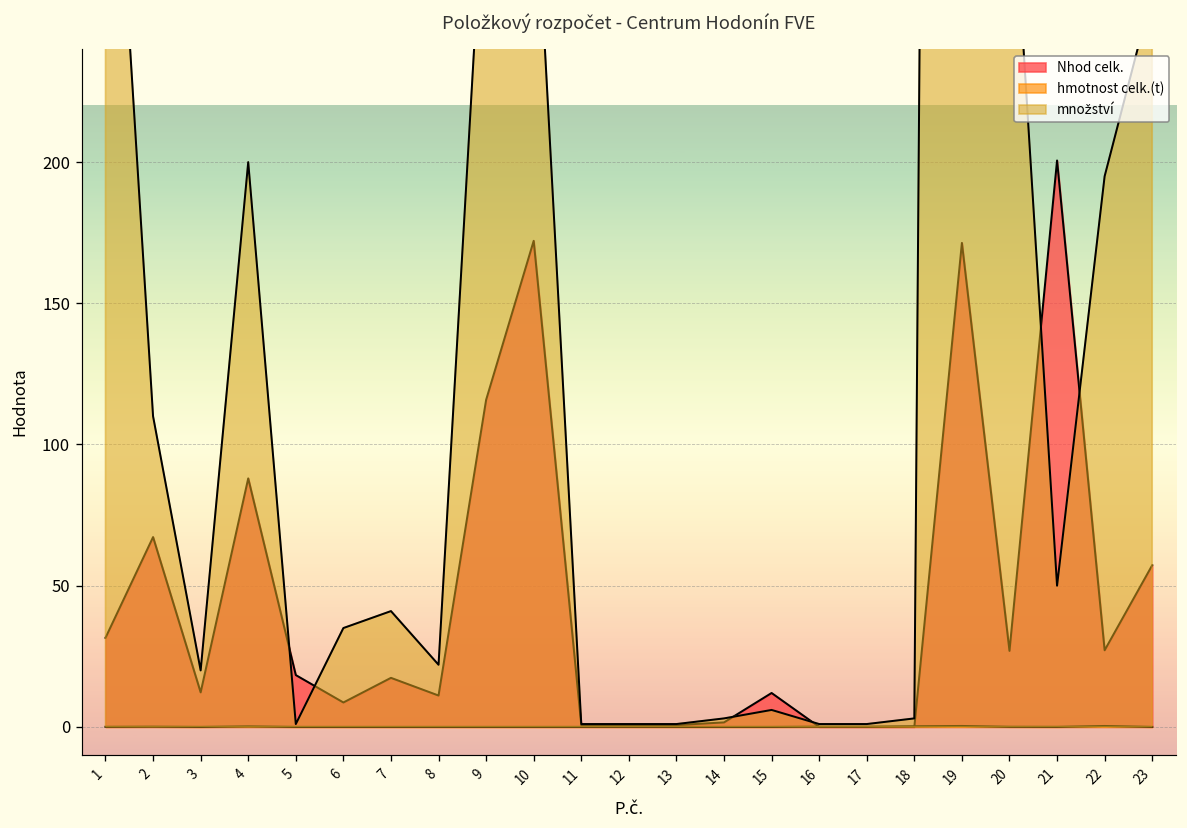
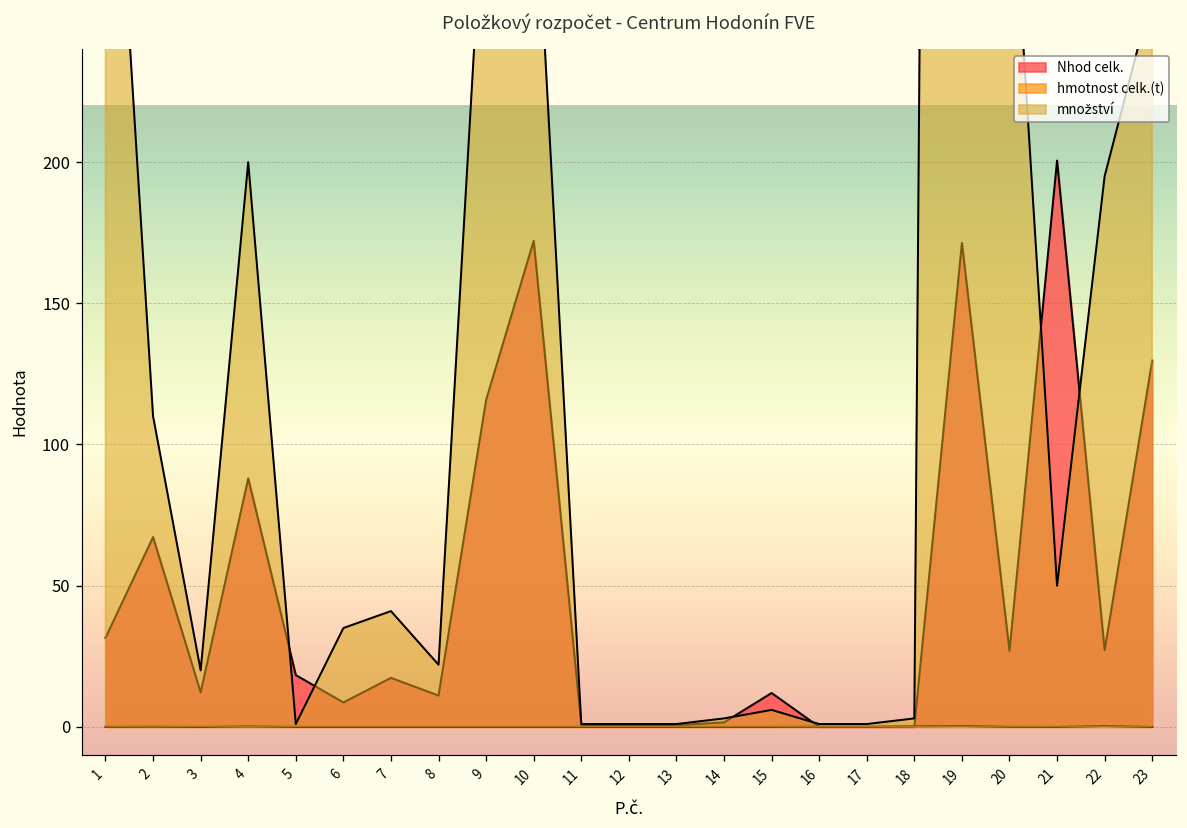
Nhod celk., 23: 57 -> 130
